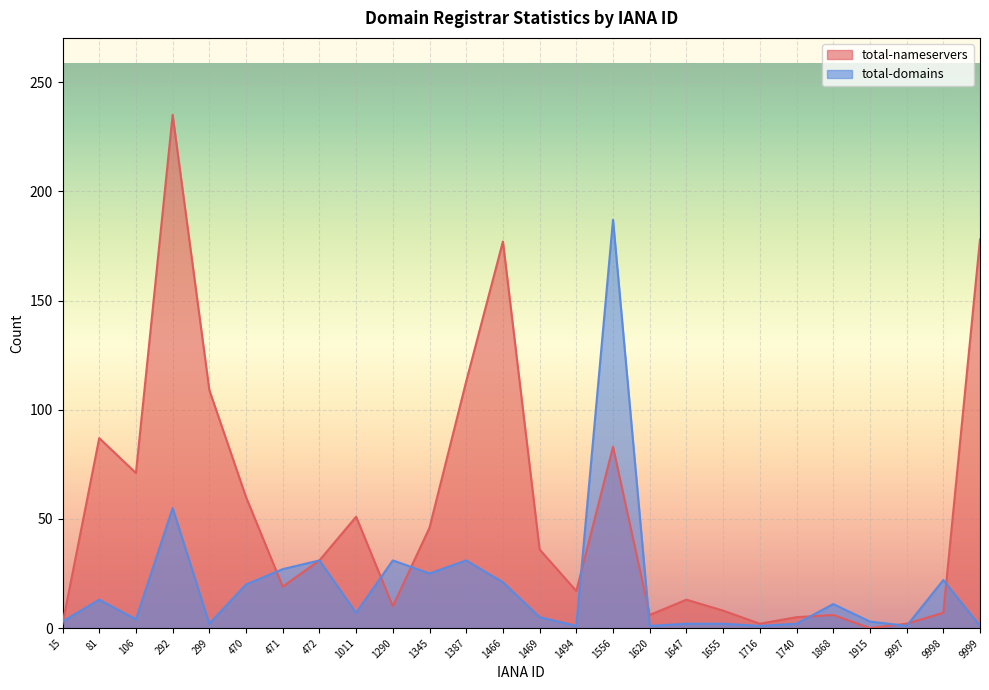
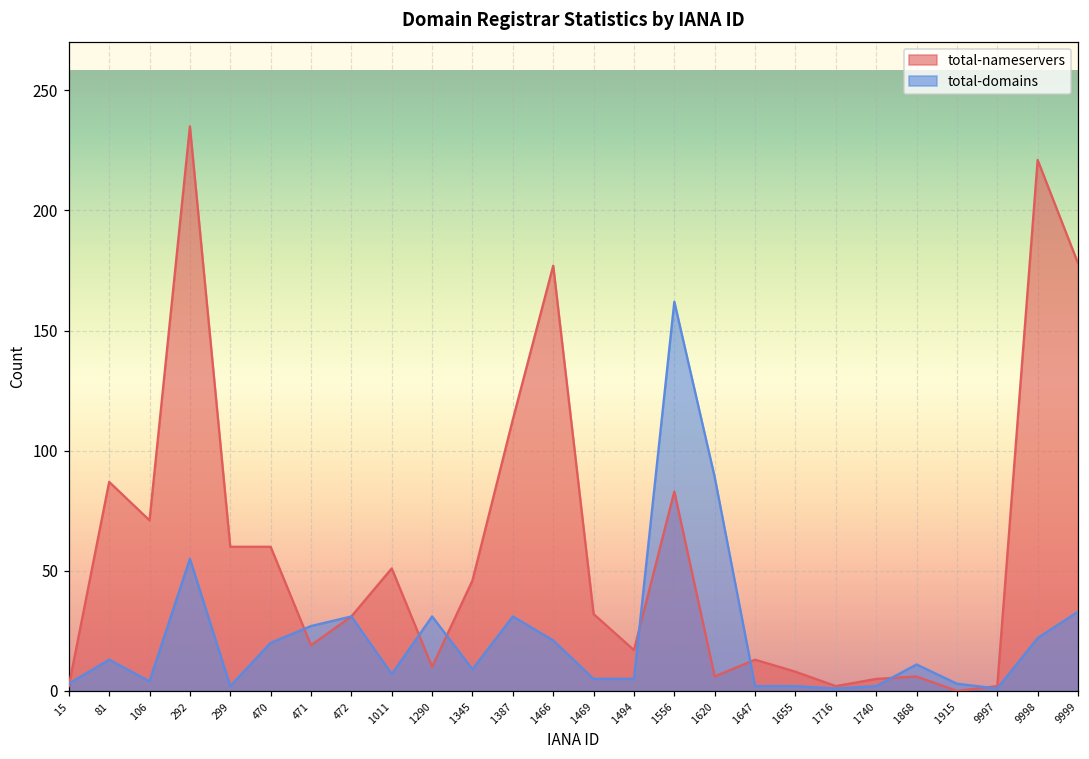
total-nameservers, 299: 109 -> 60
total-domains, 1345: 25 -> 9
total-nameservers, 1469: 36 -> 32
total-domains, 1494: 1 -> 5
total-domains, 1556: 187 -> 162
total-domains, 1620: 1 -> 89
total-nameservers, 9998: 7 -> 221
total-domains, 9999: 1 -> 33
